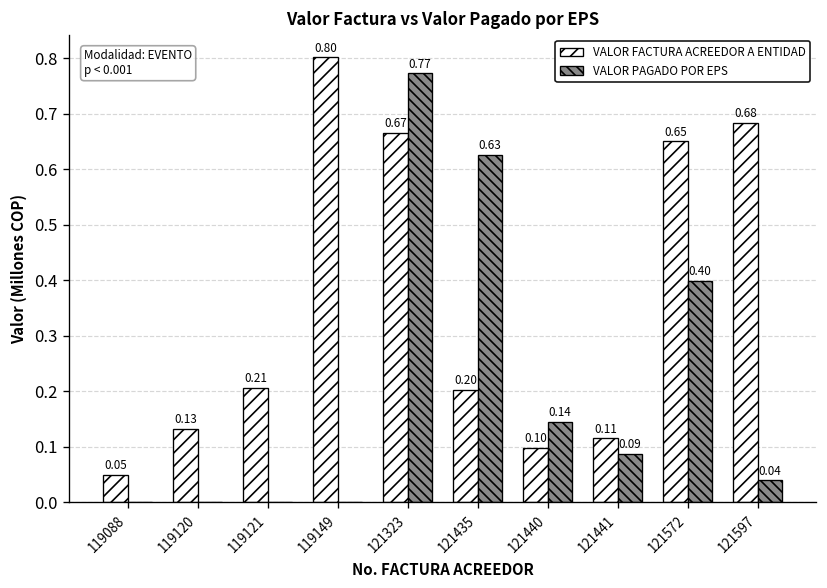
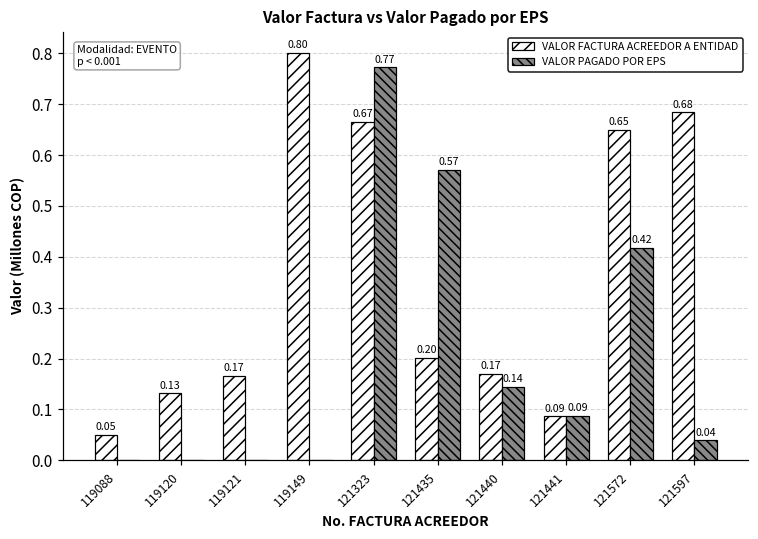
VALOR FACTURA ACREEDOR A ENTIDAD, 119121: 0.21 -> 0.17
VALOR PAGADO POR EPS, 121435: 0.63 -> 0.57
VALOR FACTURA ACREEDOR A ENTIDAD, 121440: 0.10 -> 0.17
VALOR FACTURA ACREEDOR A ENTIDAD, 121441: 0.11 -> 0.09
VALOR PAGADO POR EPS, 121572: 0.40 -> 0.42
